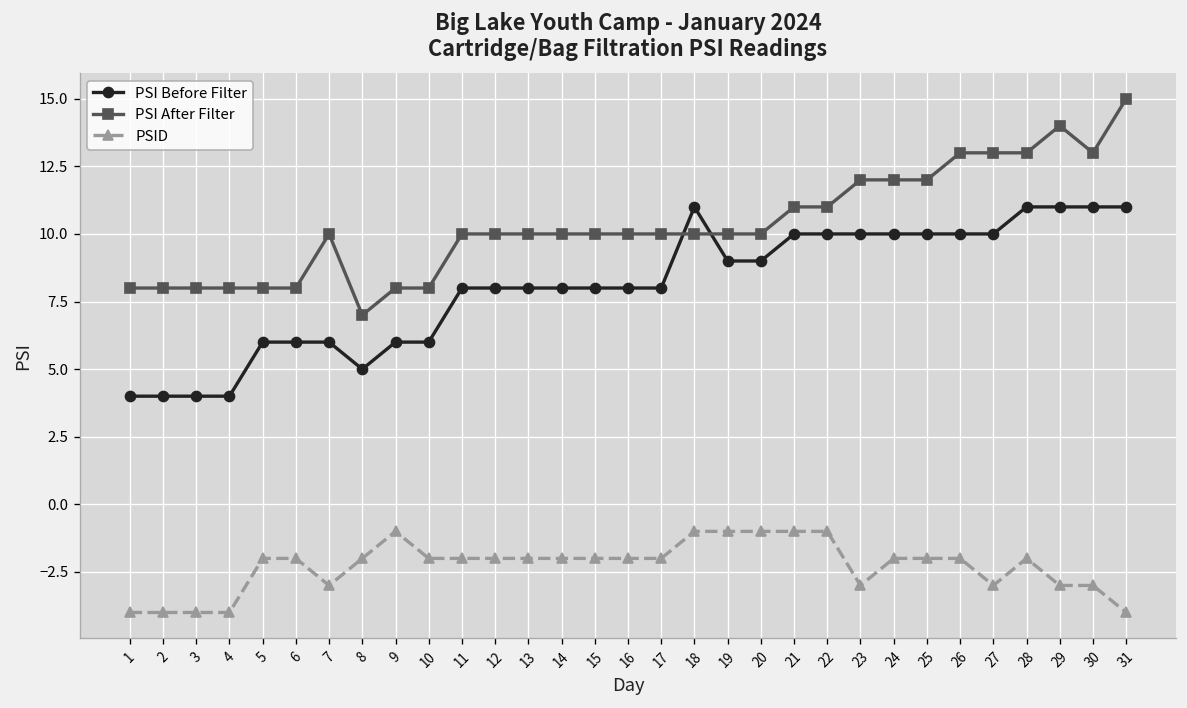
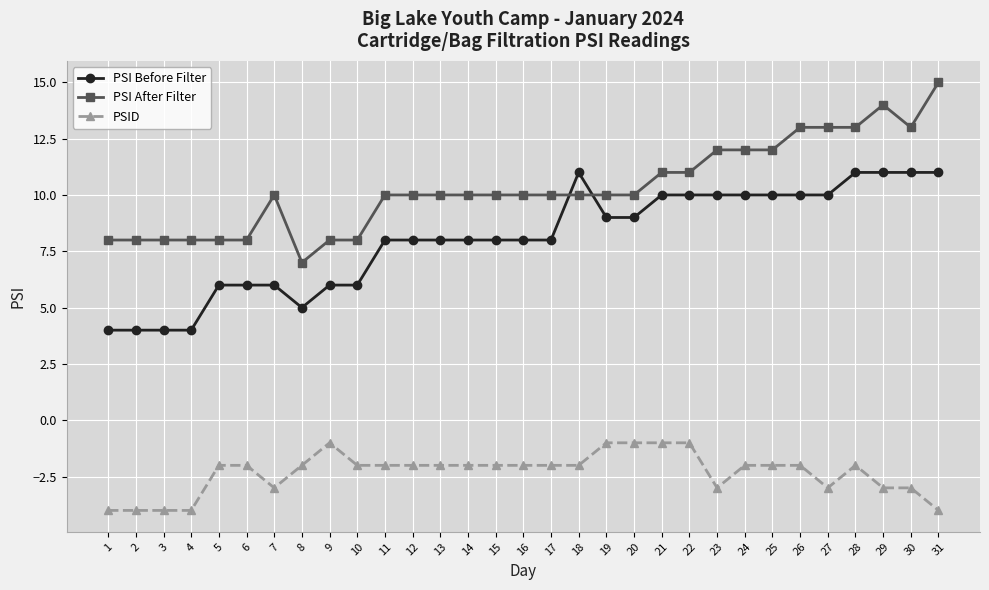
PSID, 18: -1 -> -2
